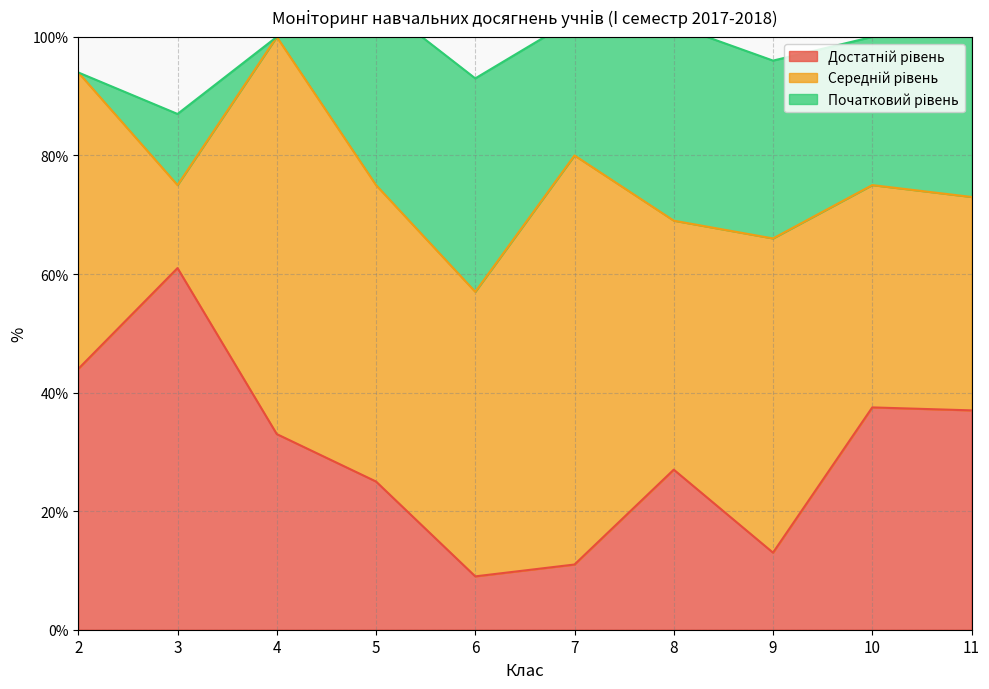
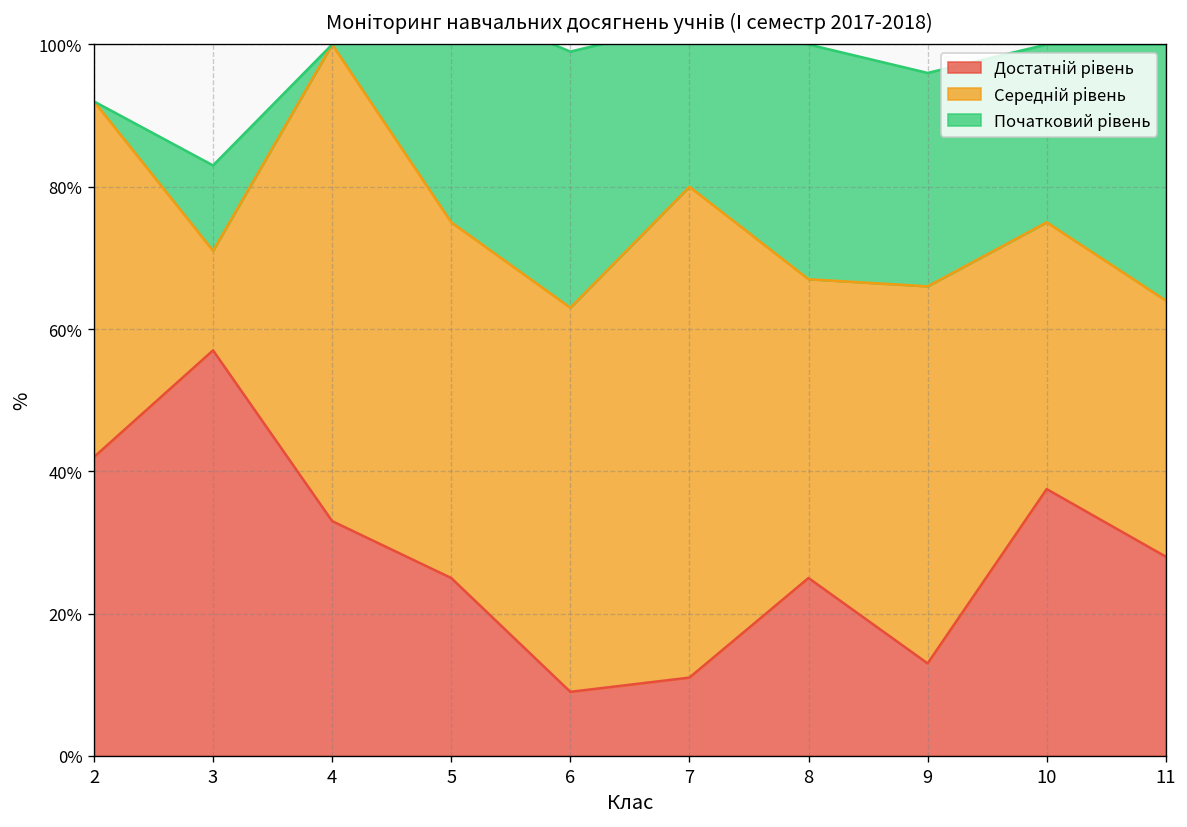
Достатній рівень, 2: 44% -> 42%
Достатній рівень, 3: 61% -> 57%
Середній рівень, 6: 48% -> 54%
Достатній рівень, 8: 27% -> 25%
Достатній рівень, 11: 37% -> 28%
